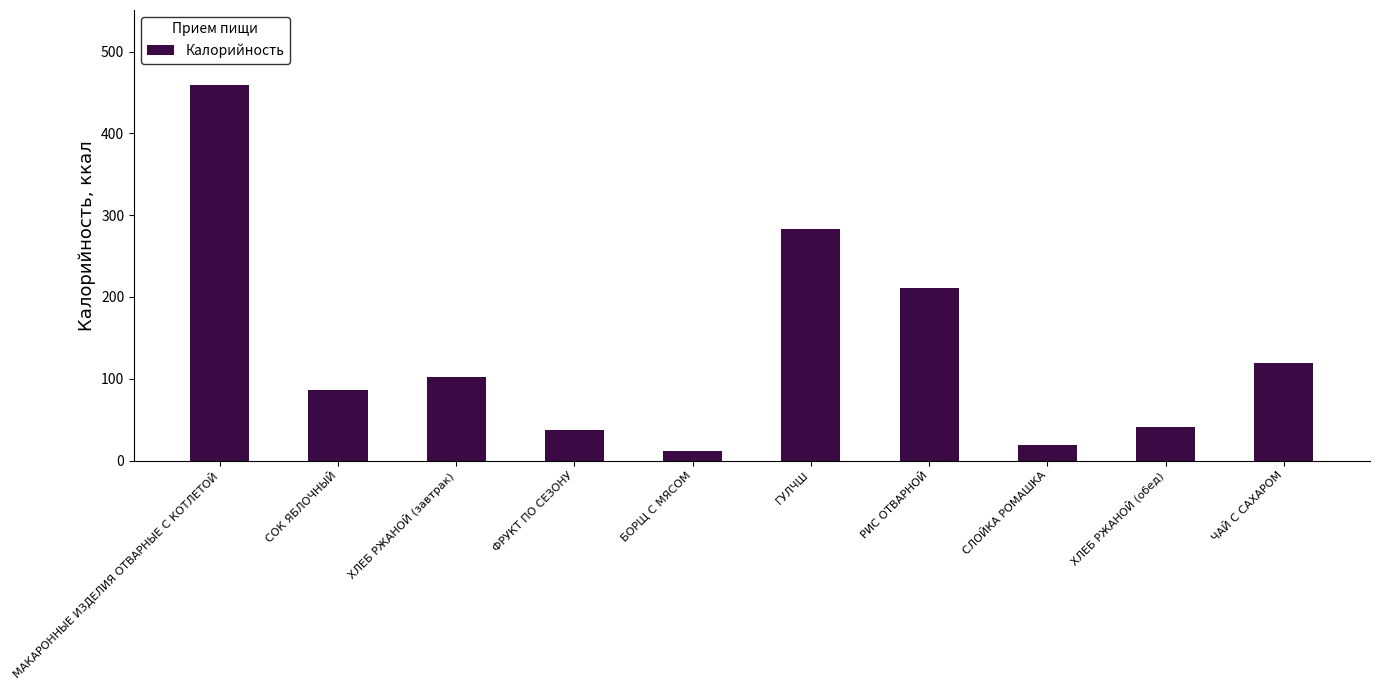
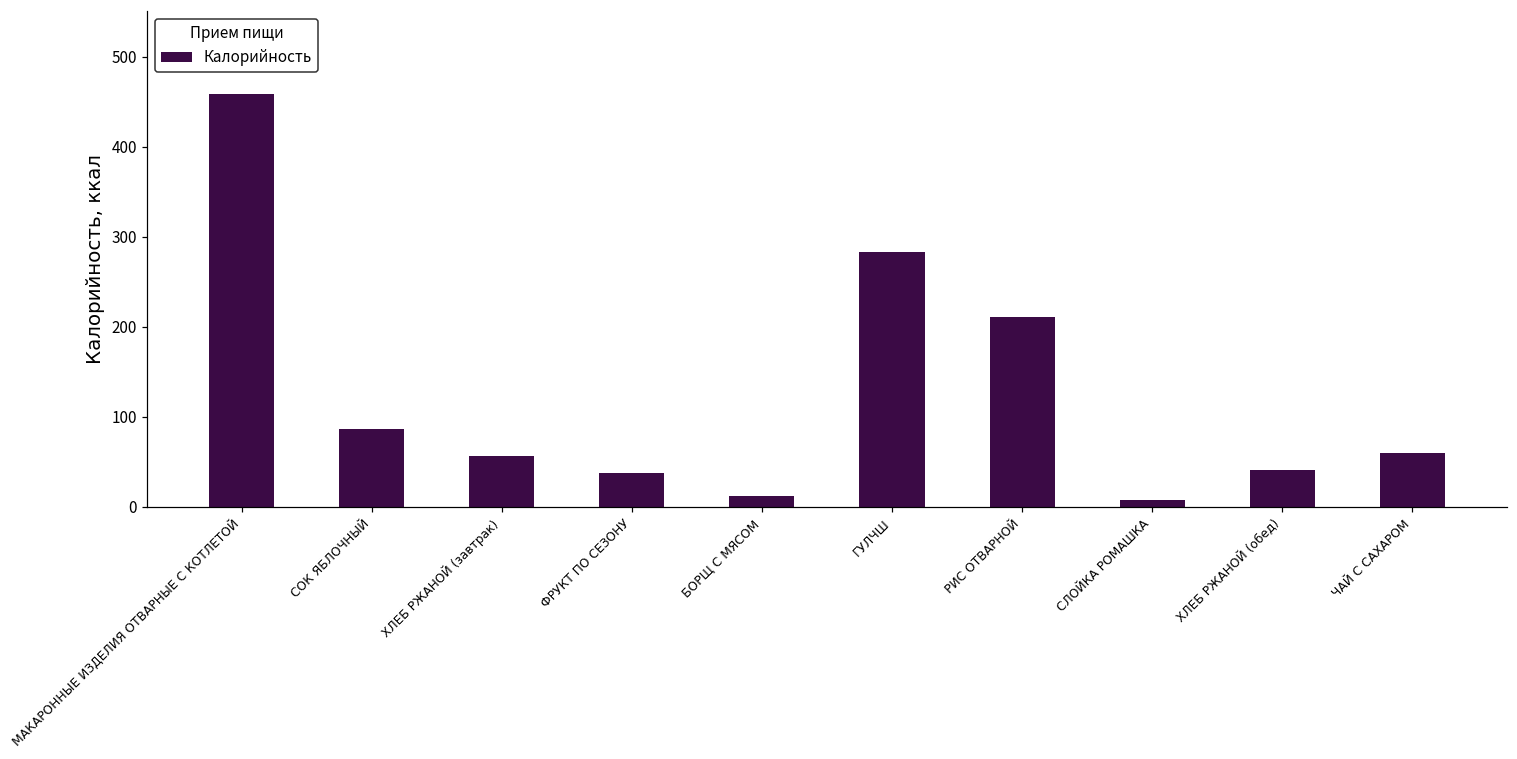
ХЛЕБ РЖАНОЙ (завтрак): 100 -> 60
СЛОЙКА РОМАШКА: 20 -> 10
ЧАЙ С САХАРОМ: 120 -> 60
